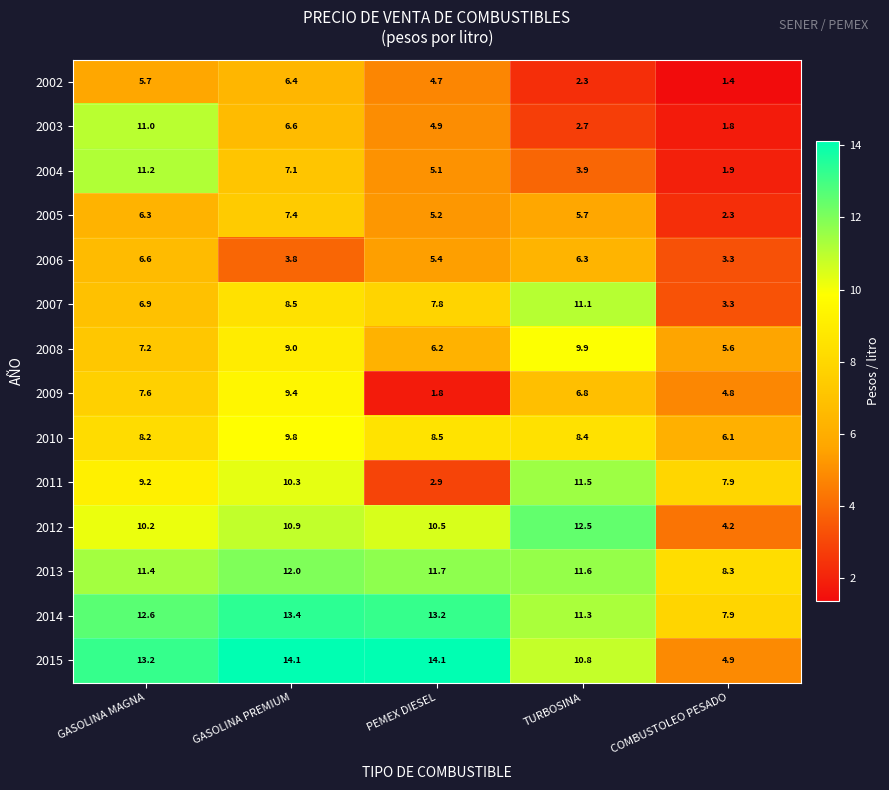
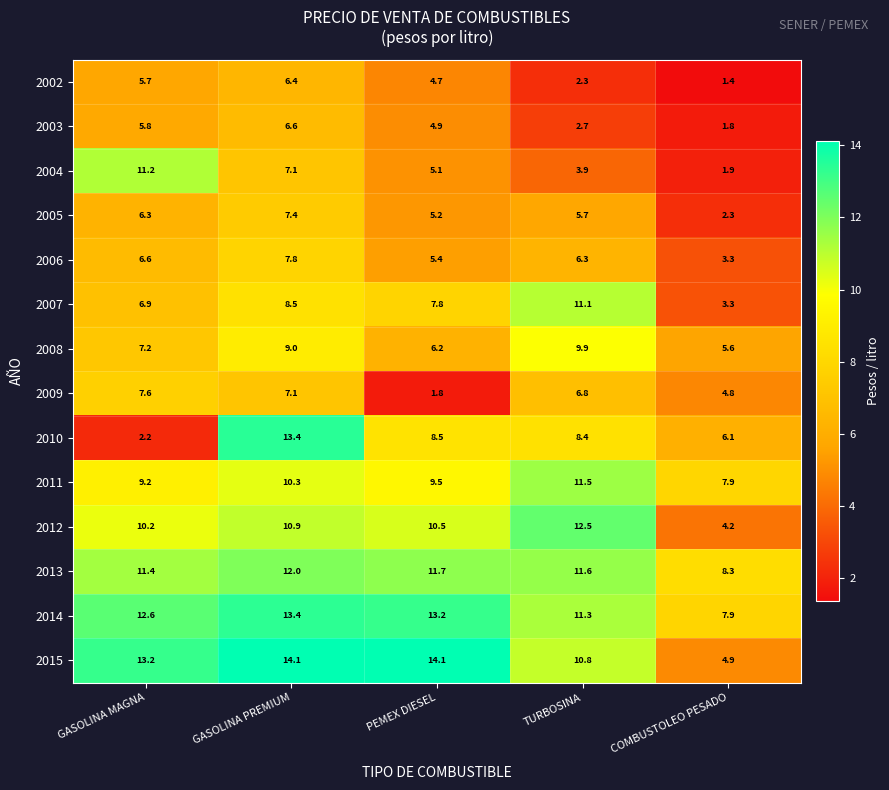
2003, GASOLINA MAGNA: 11.0 -> 5.8
2006, GASOLINA PREMIUM: 3.8 -> 7.8
2009, GASOLINA PREMIUM: 9.4 -> 7.1
2010, GASOLINA MAGNA: 8.2 -> 2.2
2010, GASOLINA PREMIUM: 9.8 -> 13.4
2011, PEMEX DIESEL: 2.9 -> 9.5
